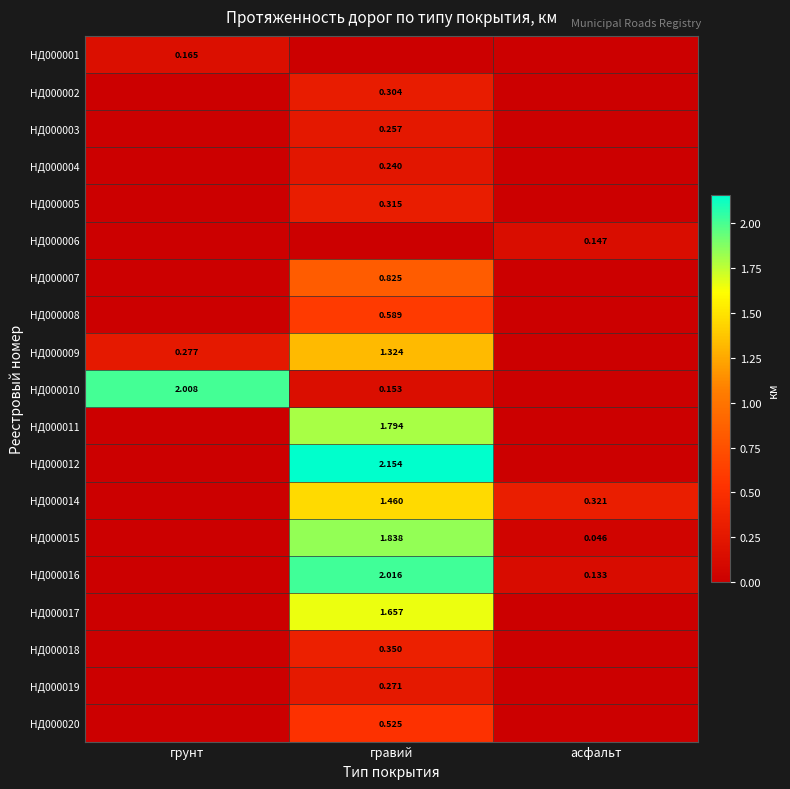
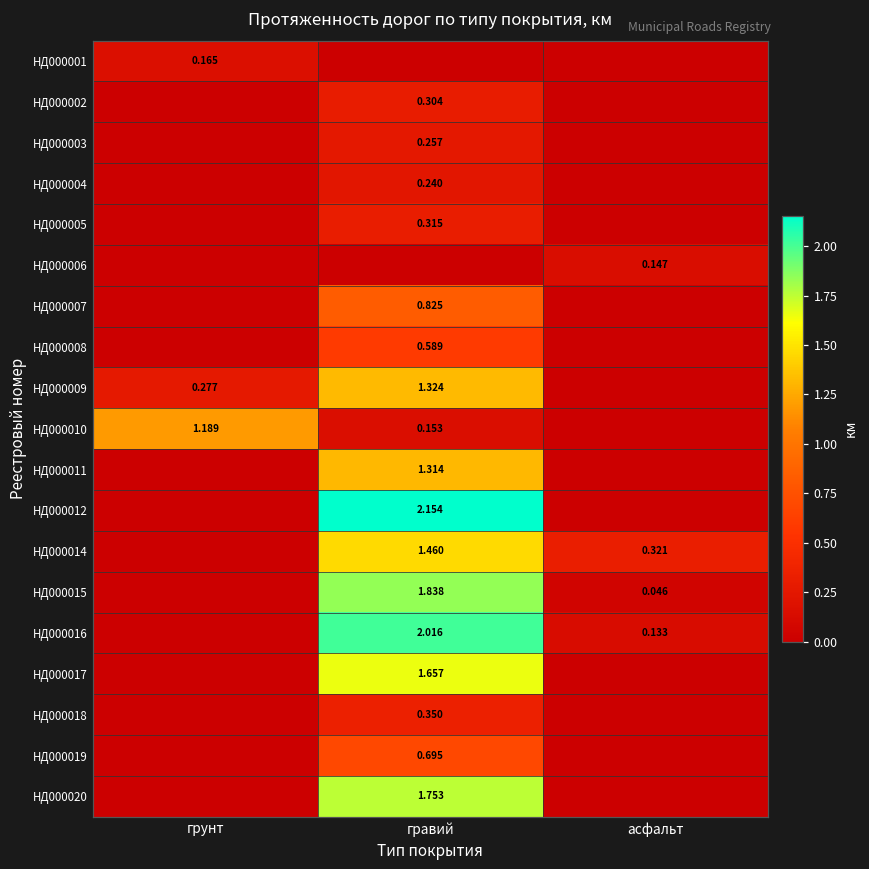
НД000010, грунт: 2.008 -> 1.189
НД000011, гравий: 1.794 -> 1.314
НД000019, гравий: 0.271 -> 0.695
НД000020, гравий: 0.525 -> 1.753
